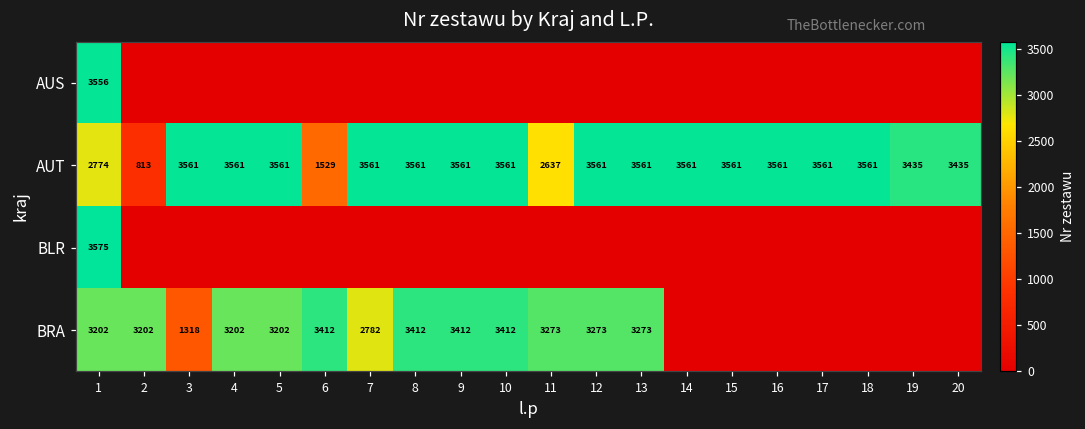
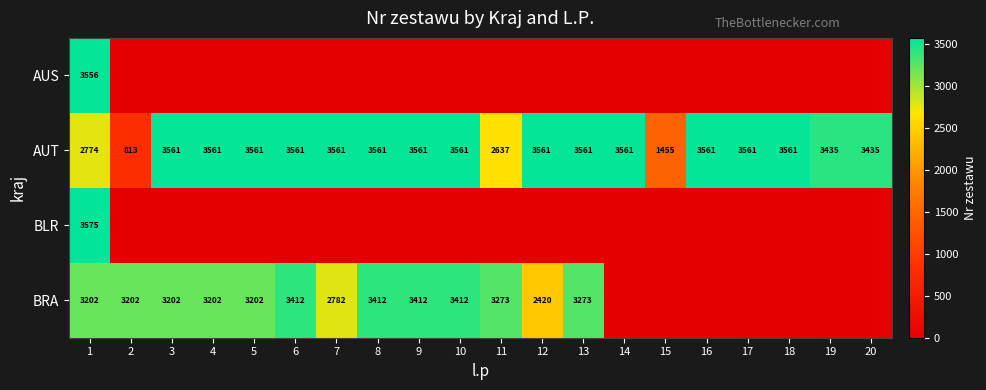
AUT, 6: 1529 -> 3561
AUT, 15: 3561 -> 1455
BRA, 3: 1318 -> 3202
BRA, 12: 3273 -> 2420
